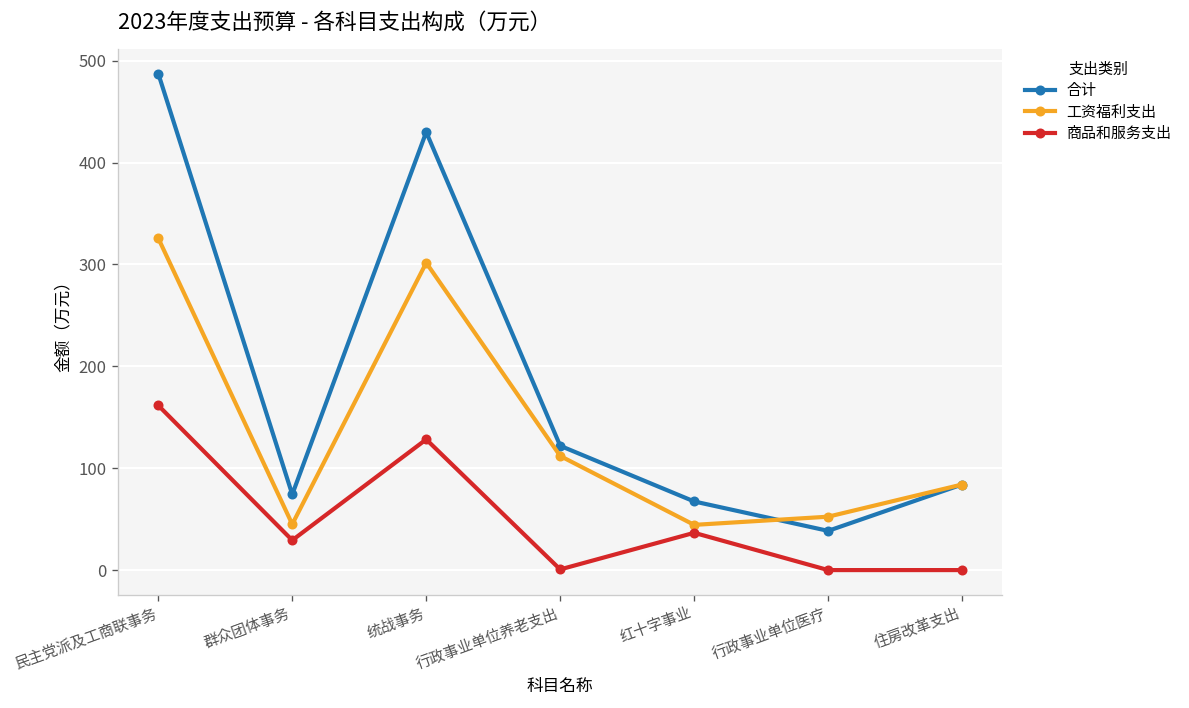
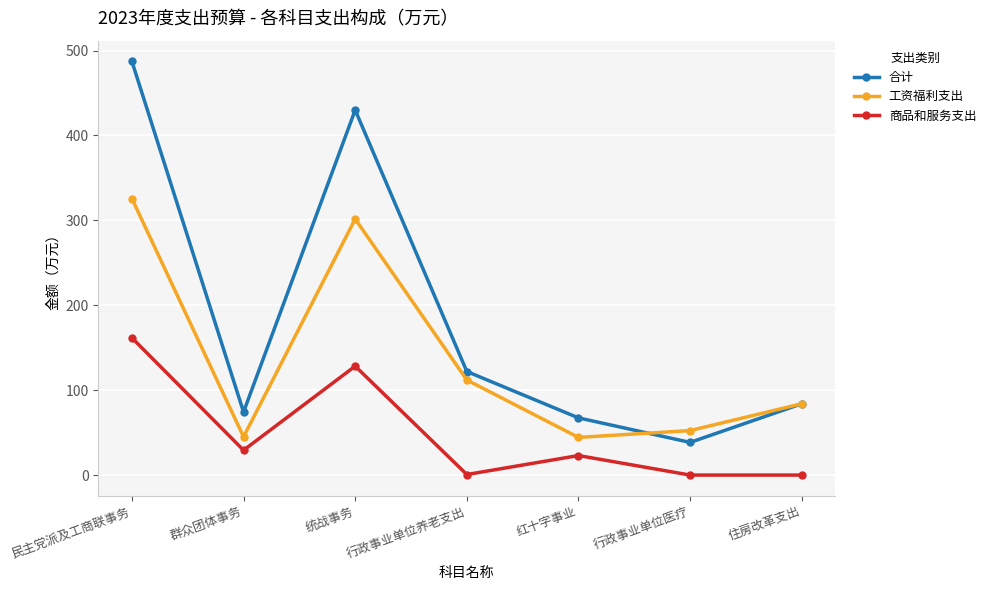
商品和服务支出, 红十字事业: 40 -> 20
